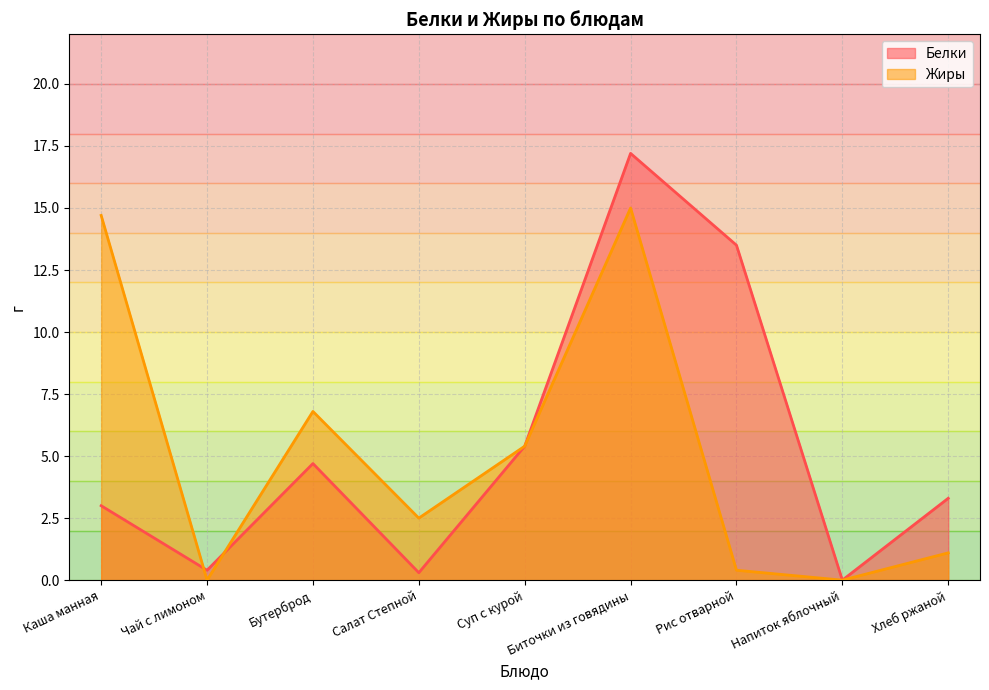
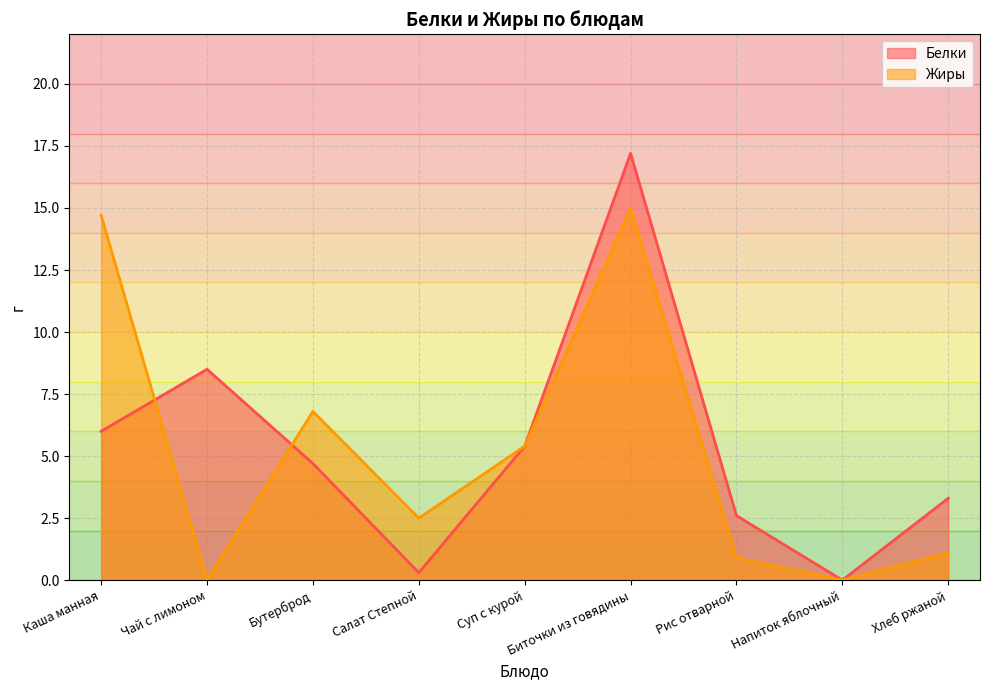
Белки, Каша манная: 3 -> 6
Белки, Чай с лимоном: 0.4 -> 8.5
Белки, Рис отварной: 13.5 -> 2.6
Жиры, Рис отварной: 0.4 -> 0.9
